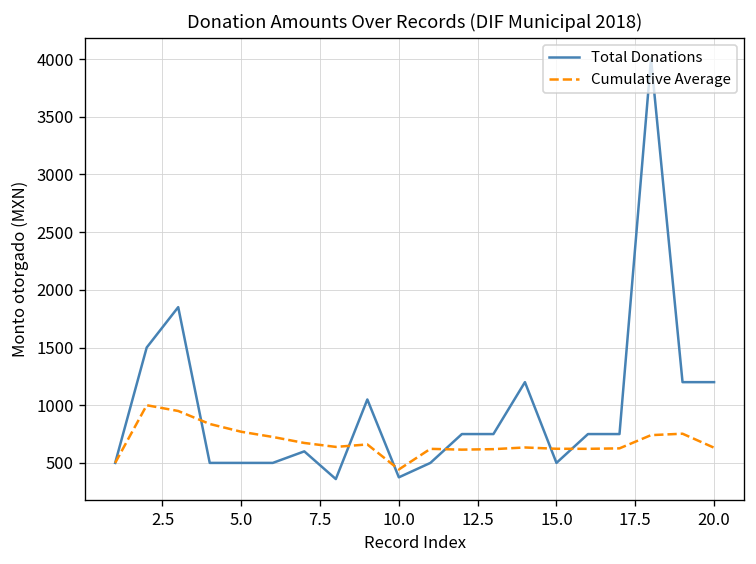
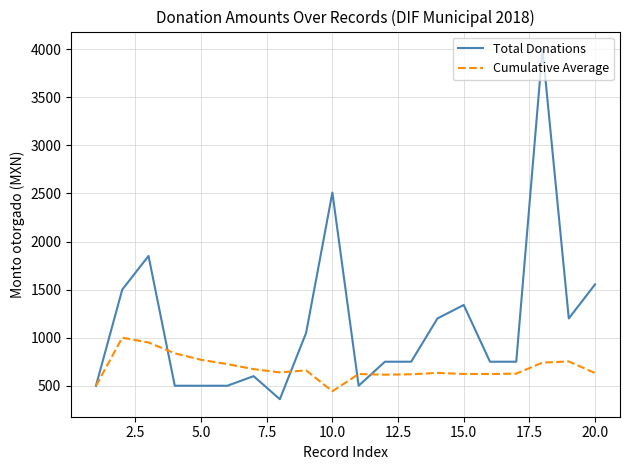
Total Donations, 10.0: 400 -> 2500
Total Donations, 15.0: 500 -> 1300
Total Donations, 20.0: 1200 -> 1600
